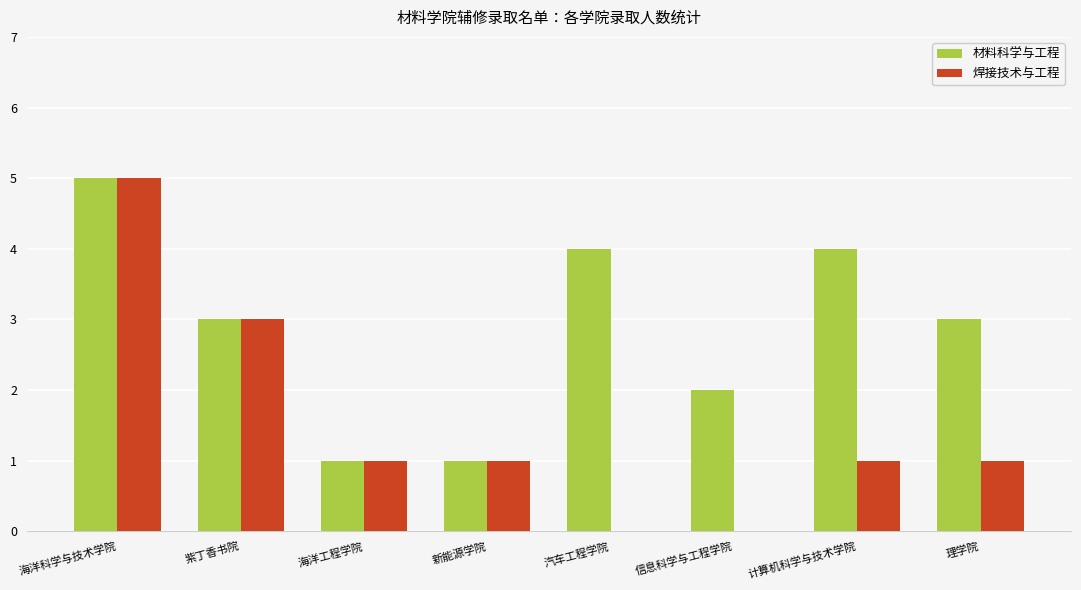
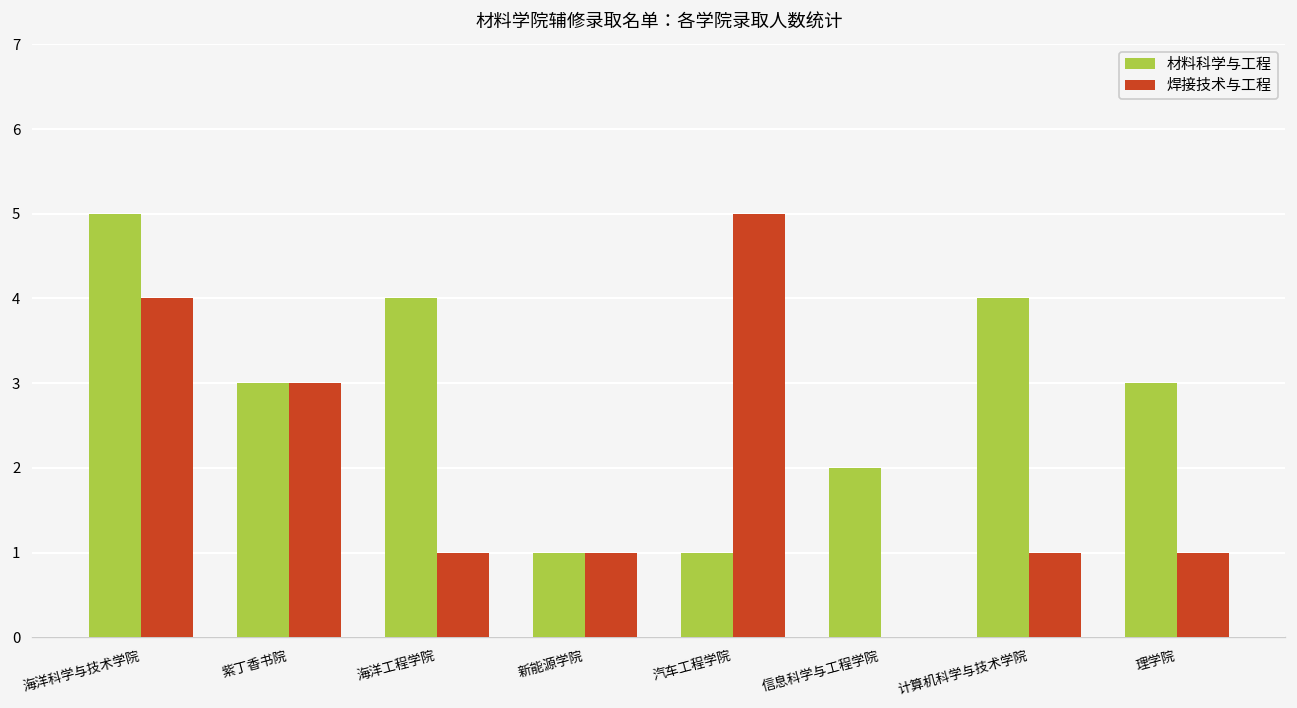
焊接技术与工程, 海洋科学与技术学院: 5 -> 4
材料科学与工程, 海洋工程学院: 1 -> 4
材料科学与工程, 汽车工程学院: 4 -> 1
焊接技术与工程, 汽车工程学院: 0 -> 5
